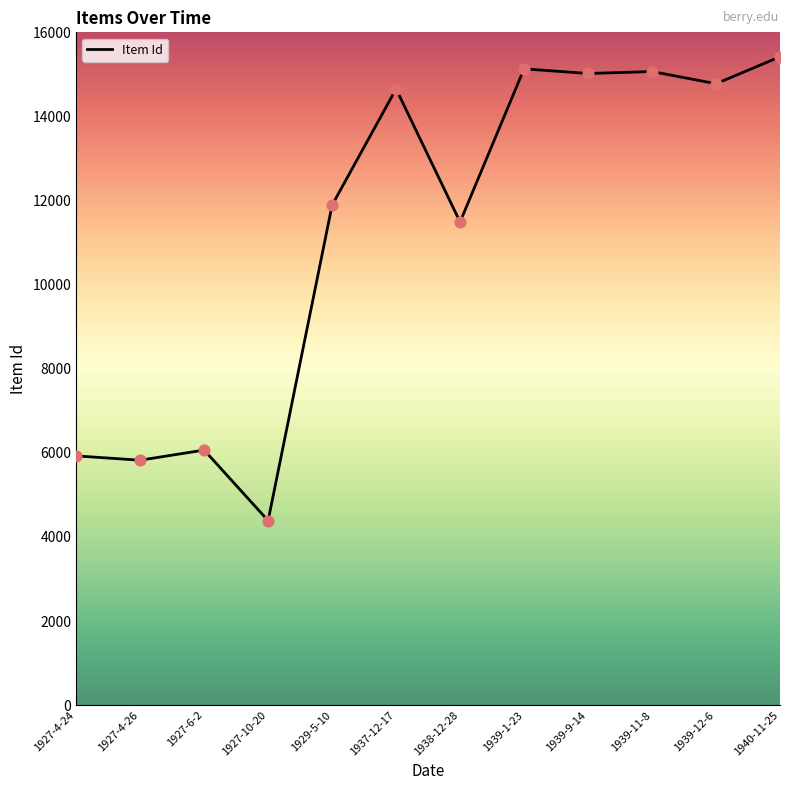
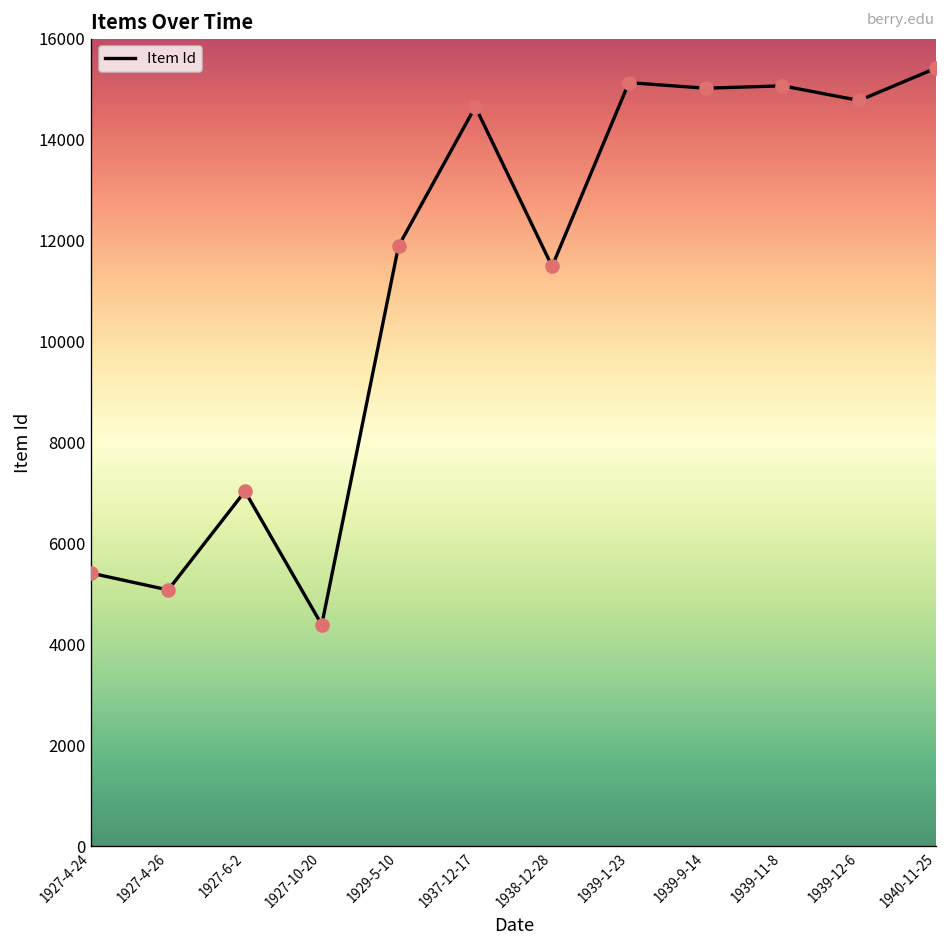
1927-4-24: 5900 -> 5400
1927-4-26: 5800 -> 5100
1927-6-2: 6100 -> 7000
